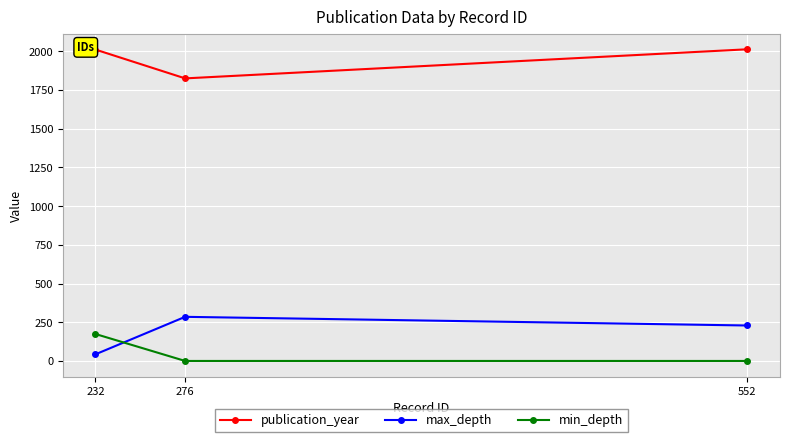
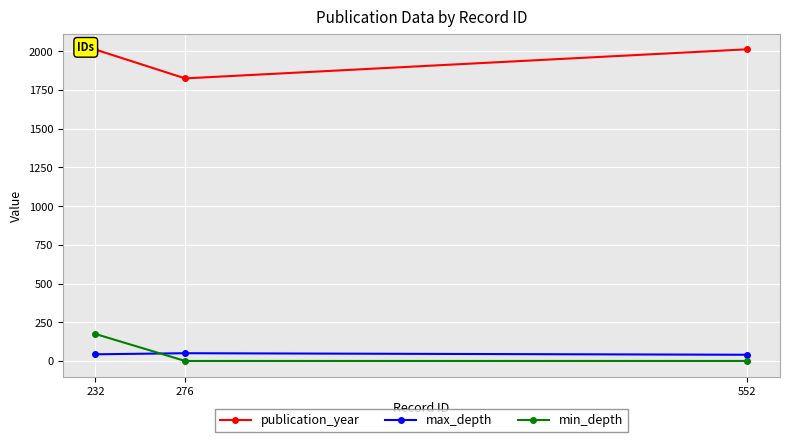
max_depth, 276: 290 -> 50
max_depth, 552: 230 -> 40
